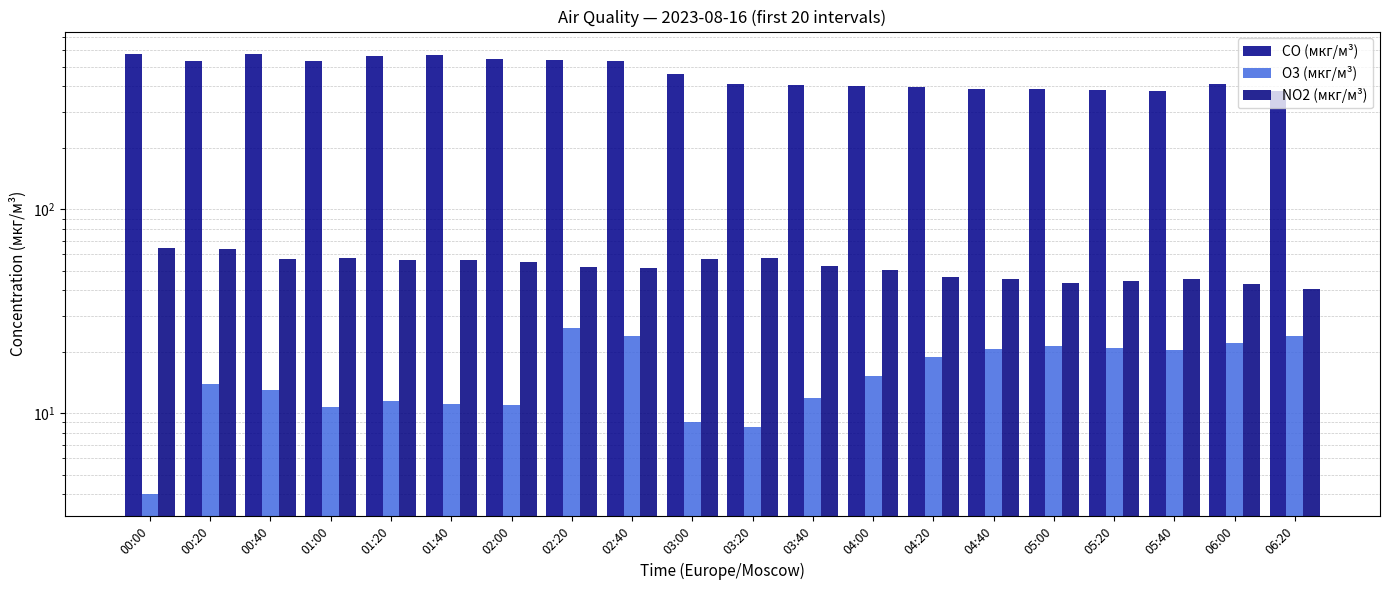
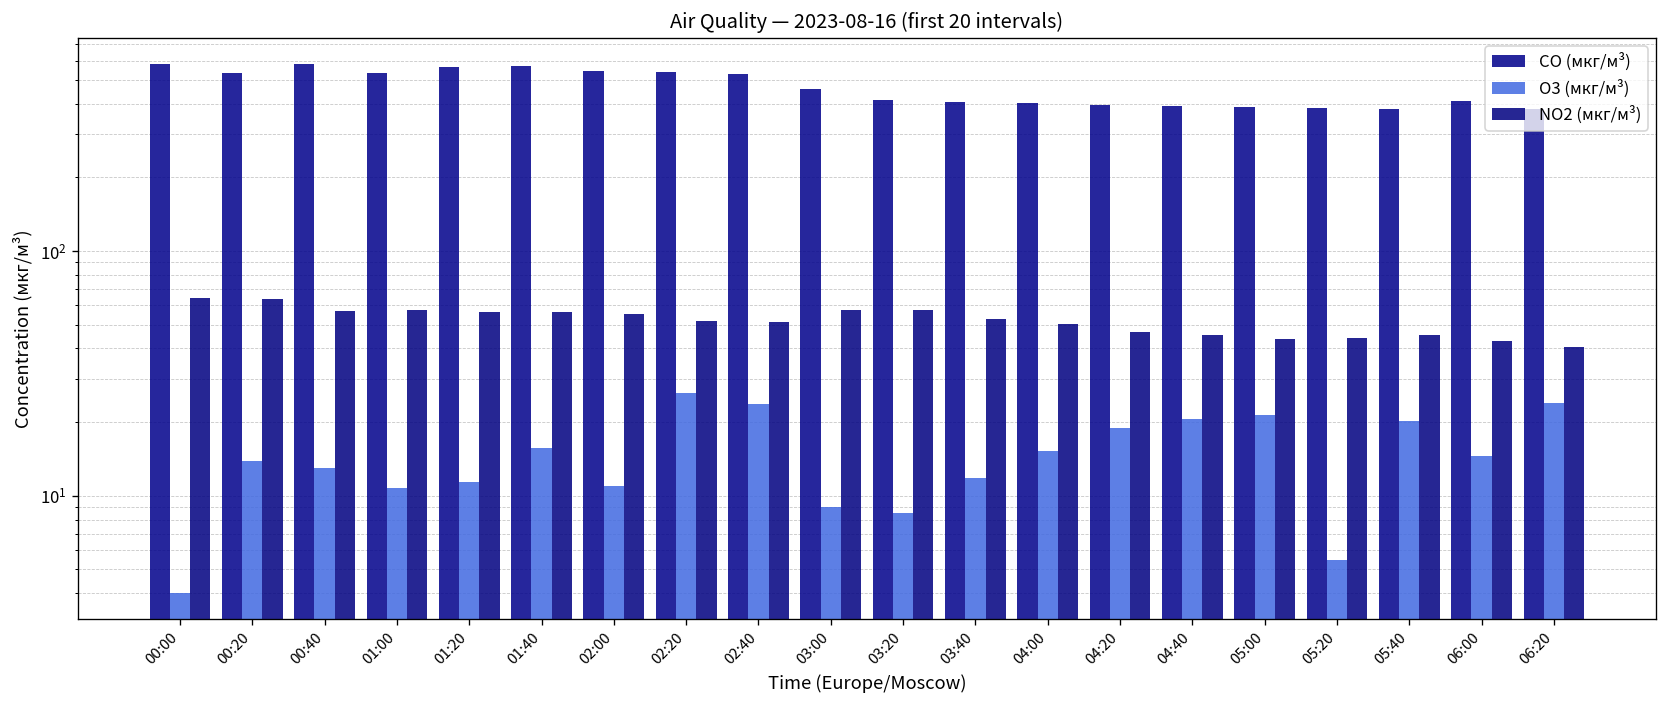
O3 (мкг/м³), 01:40: 11 -> 16
O3 (мкг/м³), 05:20: 21 -> 5.4
O3 (мкг/м³), 06:00: 22 -> 15
